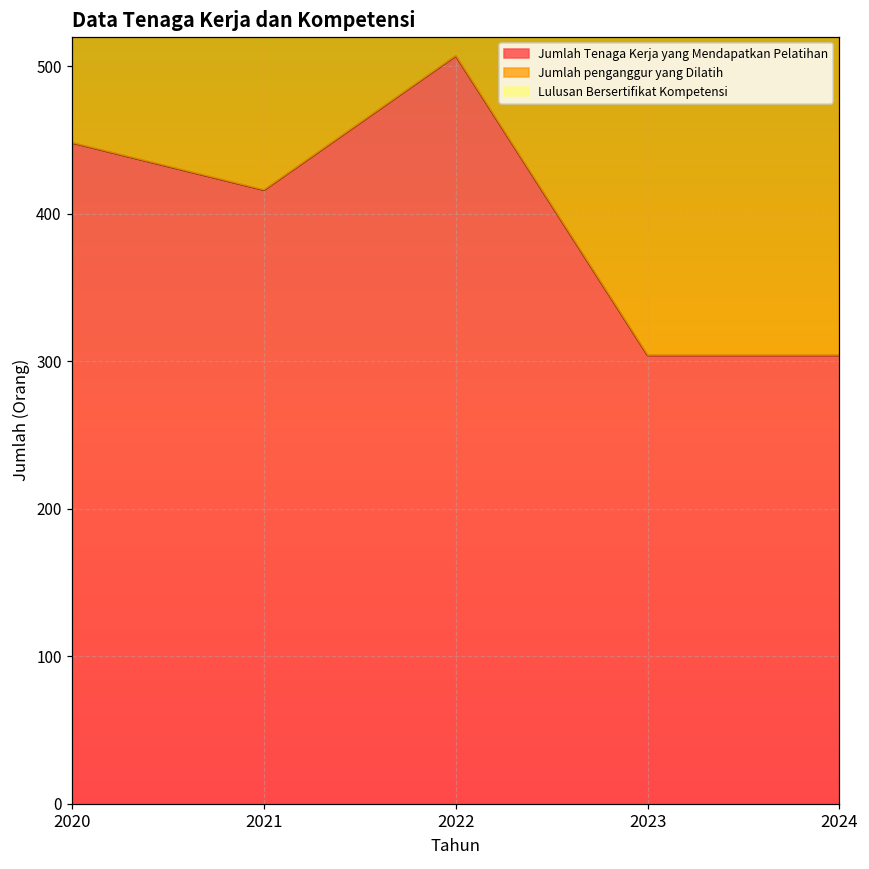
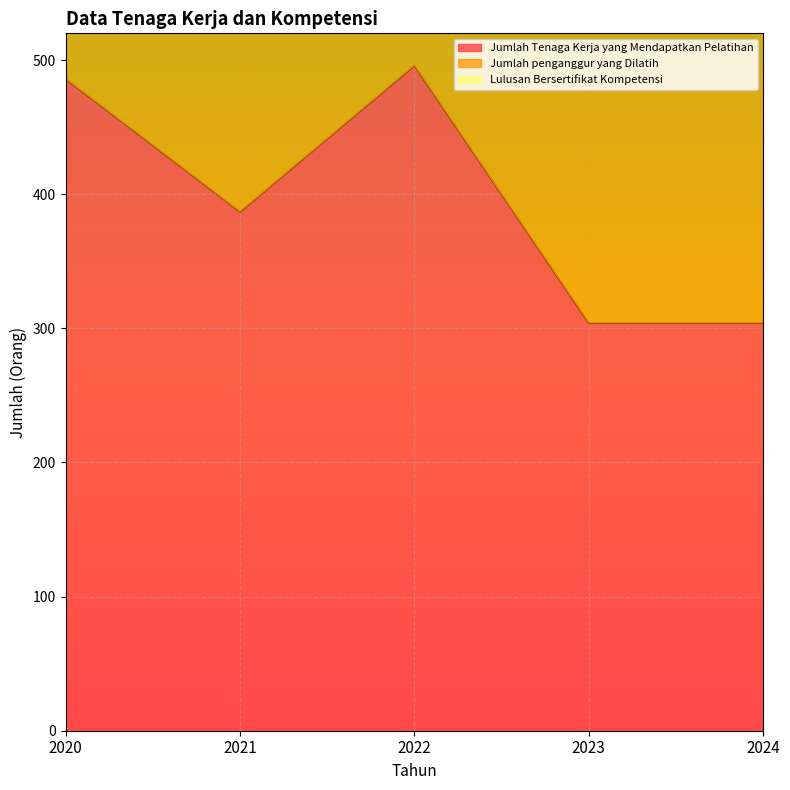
Jumlah Tenaga Kerja yang Mendapatkan Pelatihan, 2020: 448 -> 486
Jumlah Tenaga Kerja yang Mendapatkan Pelatihan, 2021: 416 -> 387
Jumlah Tenaga Kerja yang Mendapatkan Pelatihan, 2022: 507 -> 496
